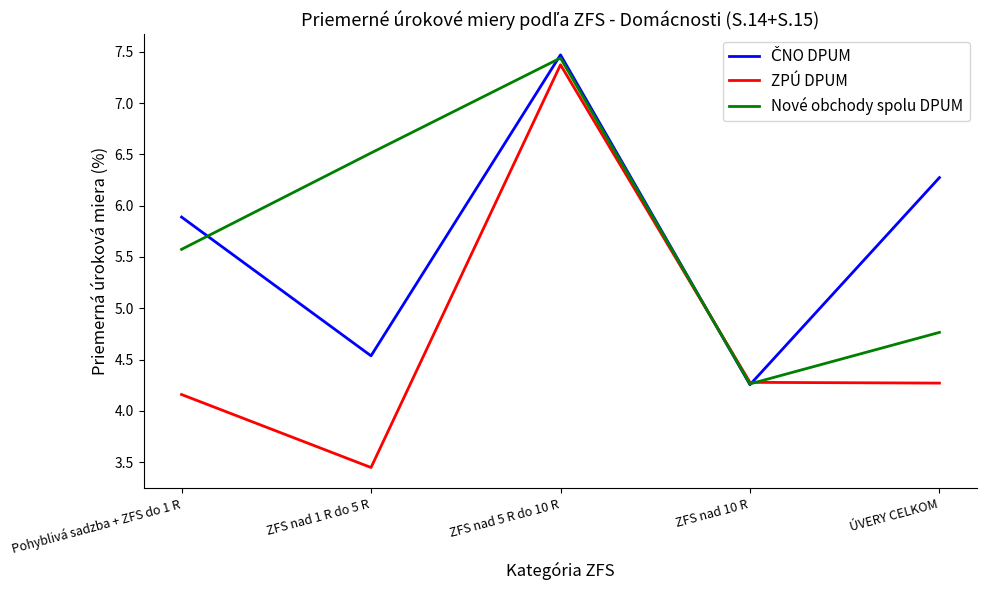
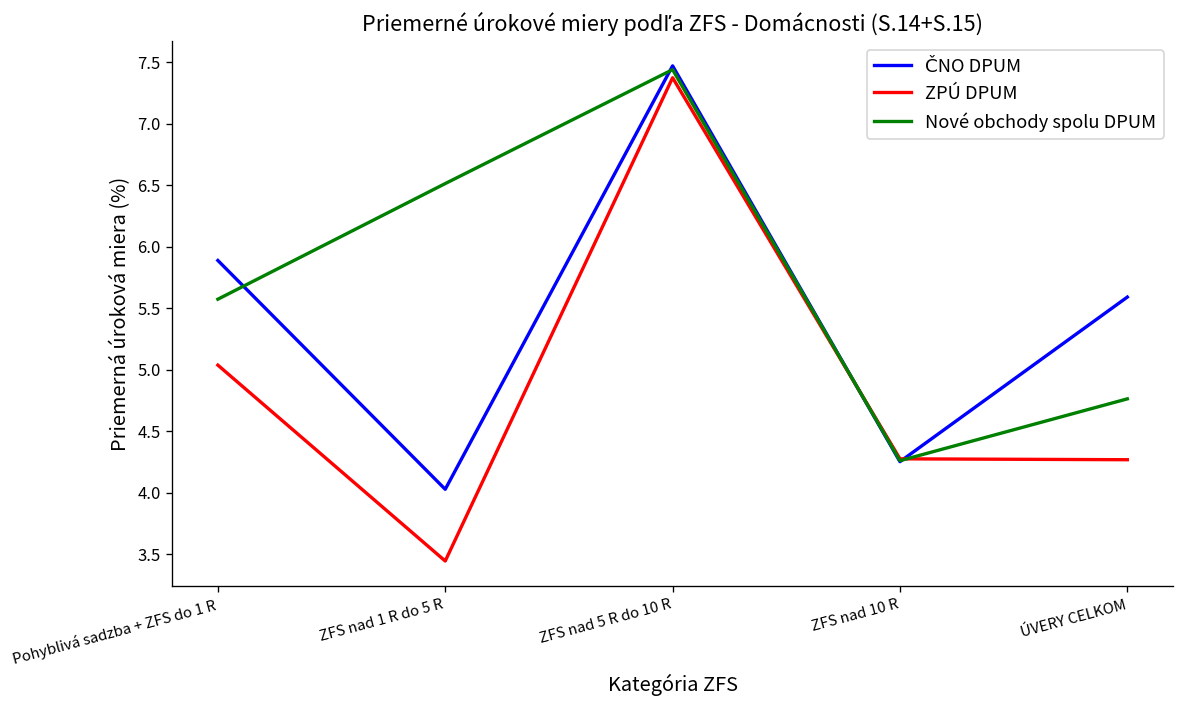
ZPÚ DPUM, Pohyblivá sadzba + ZFS do 1 R: 4.16 -> 5.04
ČNO DPUM, ZFS nad 1 R do 5 R: 4.54 -> 4.03
ČNO DPUM, ÚVERY CELKOM: 6.27 -> 5.59
